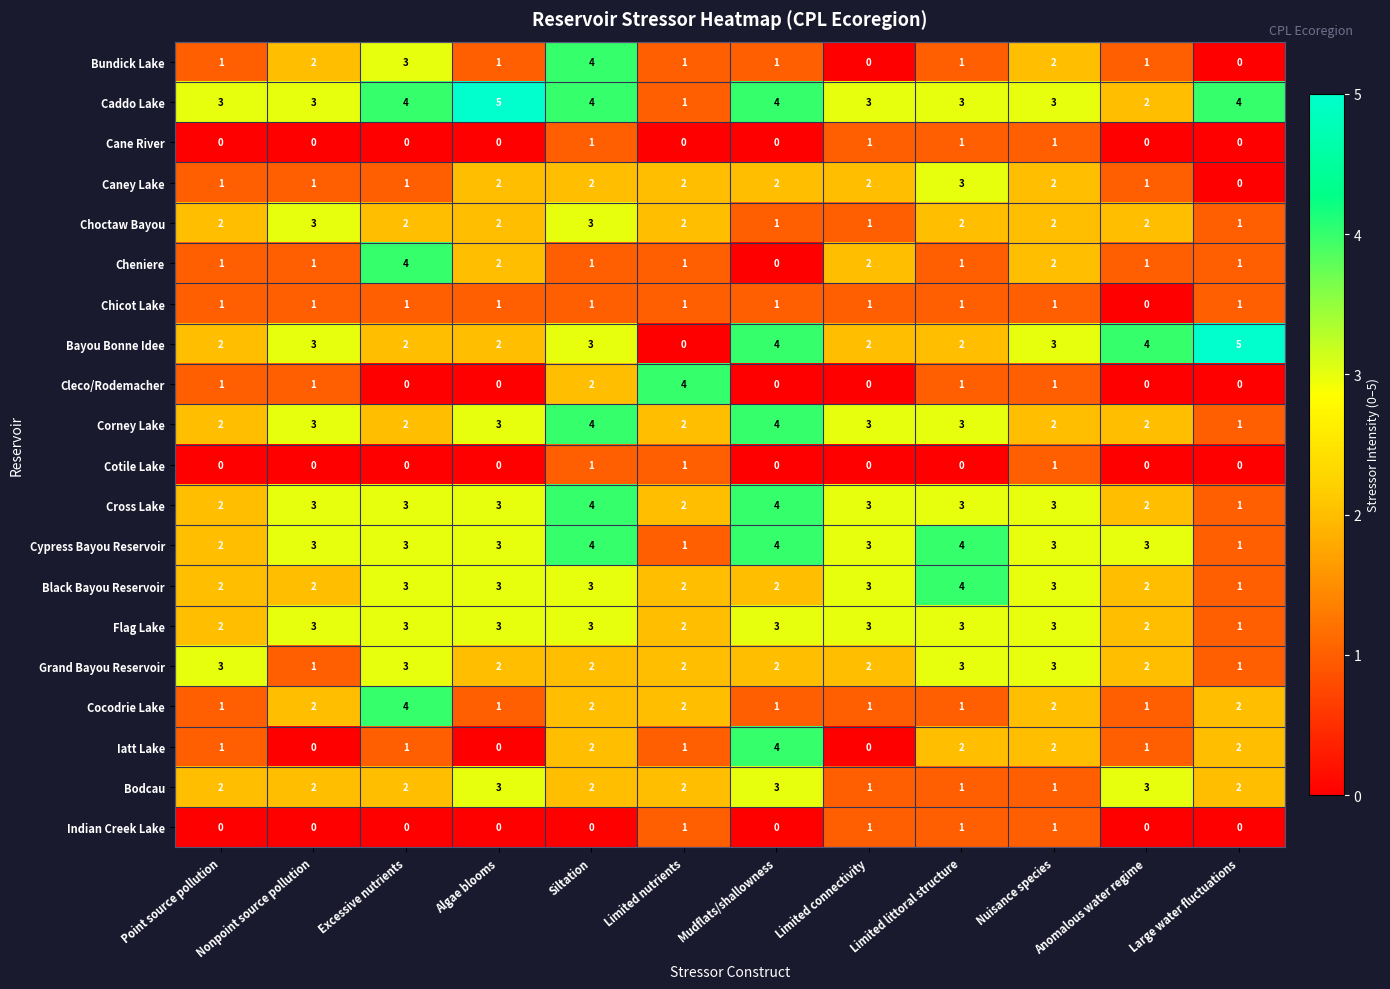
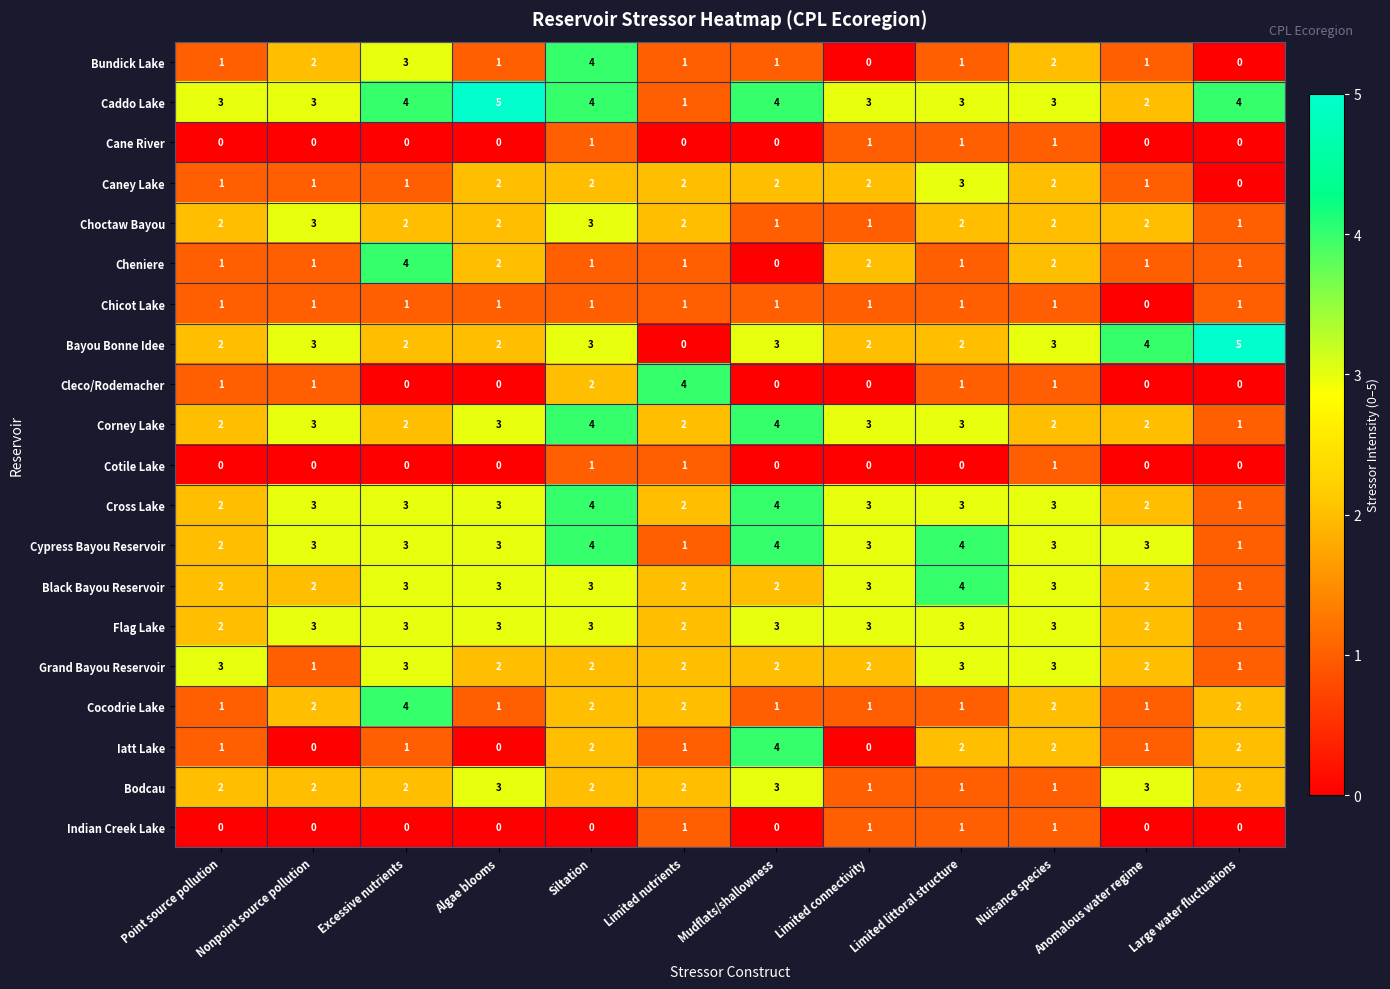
Bayou Bonne Idee, Mudflats/shallowness: 4 -> 3
